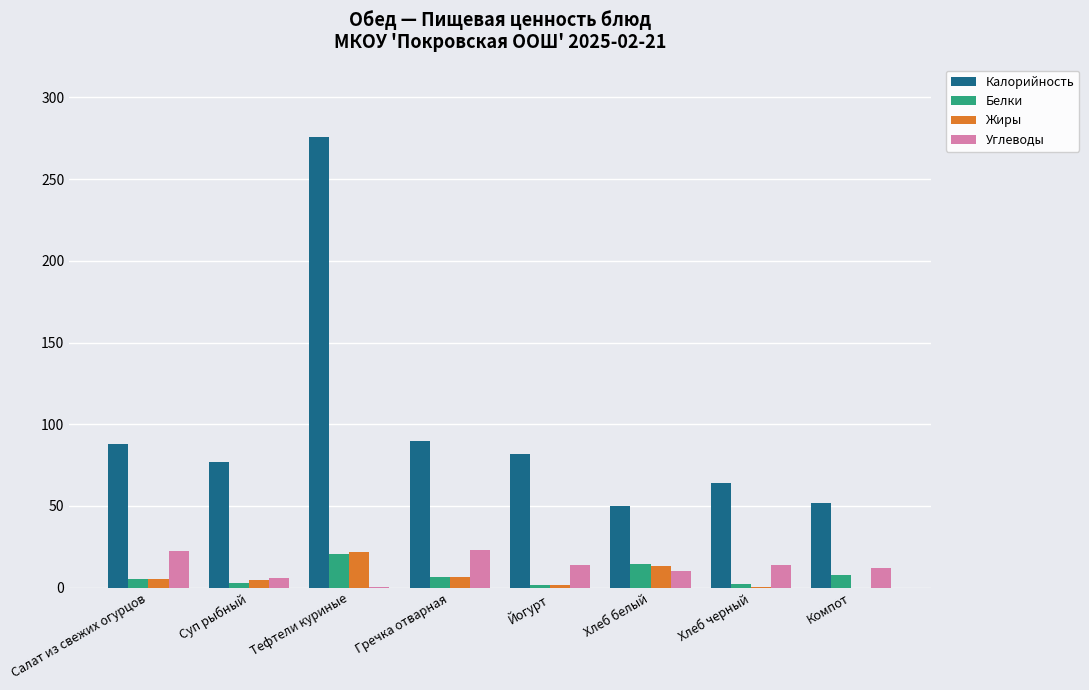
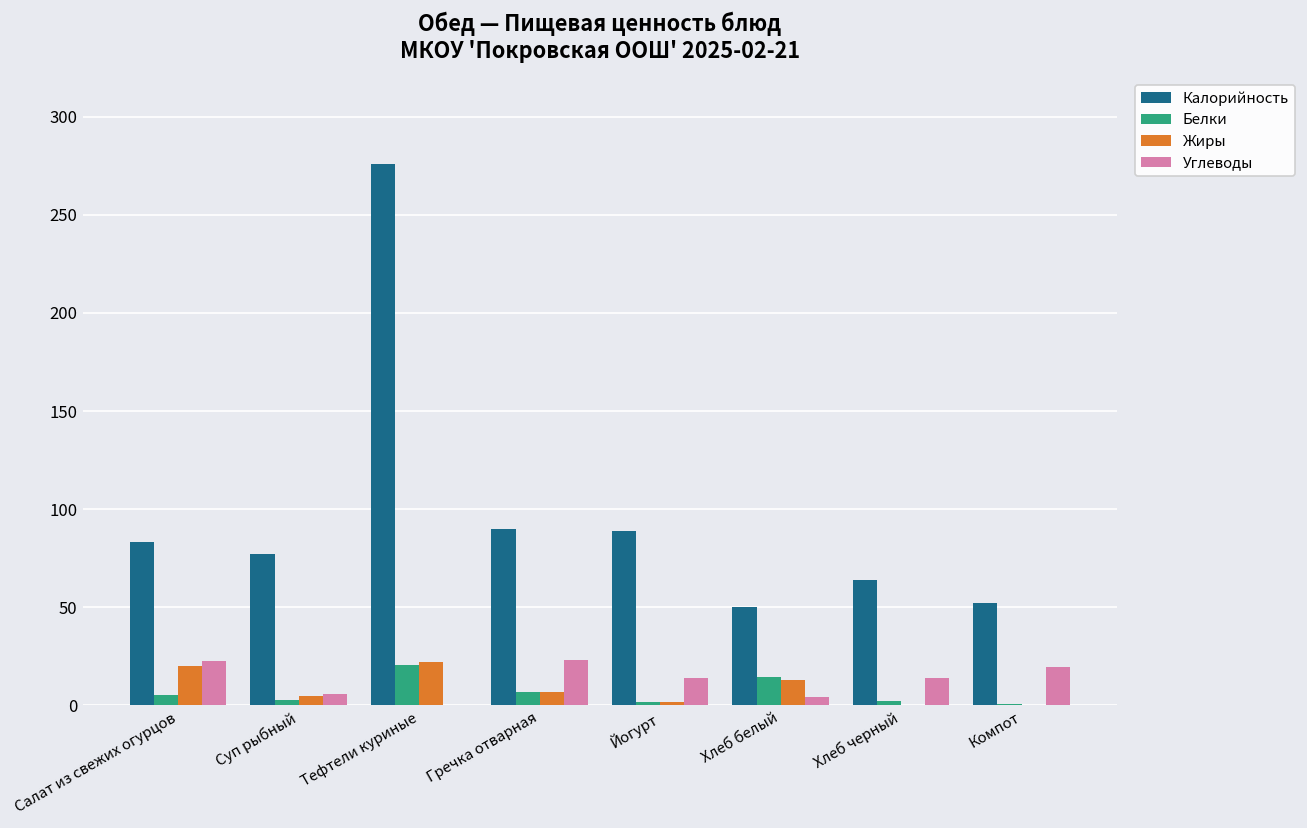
Калорийность, Салат из свежих огурцов: 88 -> 83
Жиры, Салат из свежих огурцов: 5 -> 20
Калорийность, Йогурт: 82 -> 89
Углеводы, Хлеб белый: 10 -> 4
Белки, Компот: 8 -> 1
Углеводы, Компот: 12 -> 20
